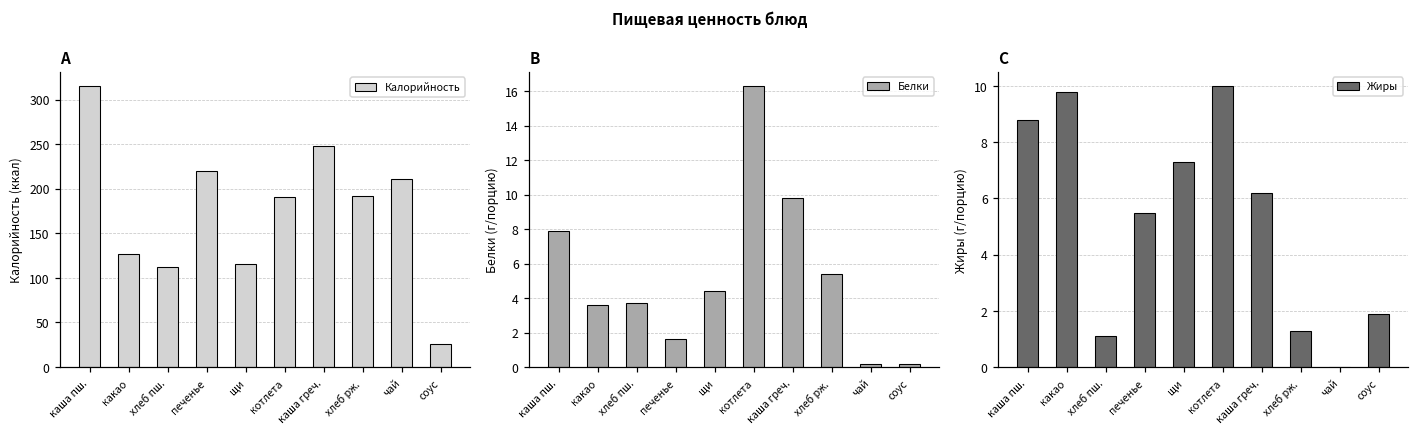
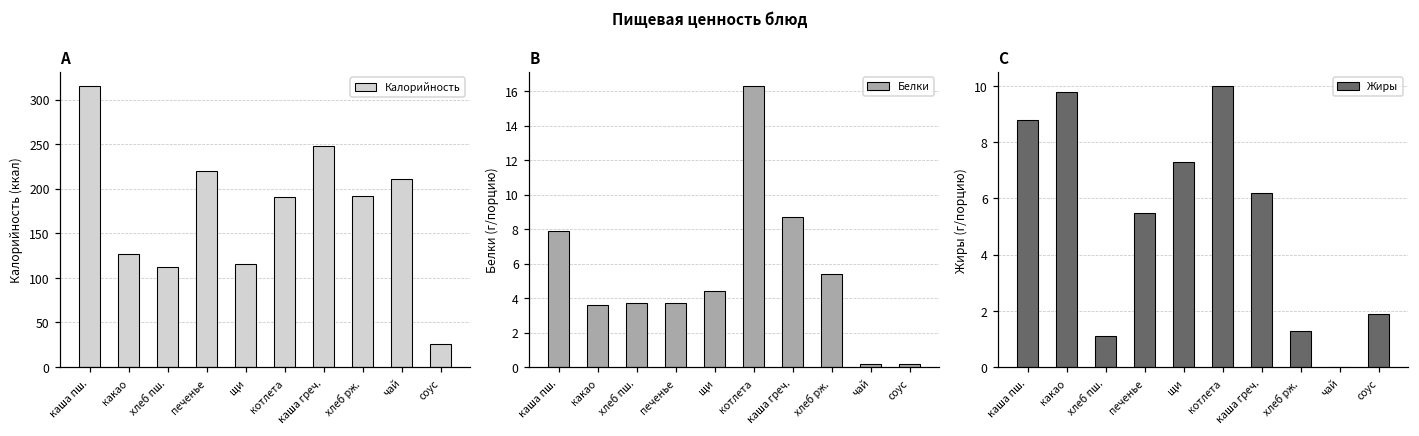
B, печенье: 1.6 -> 3.7
B, каша греч.: 9.8 -> 8.7
